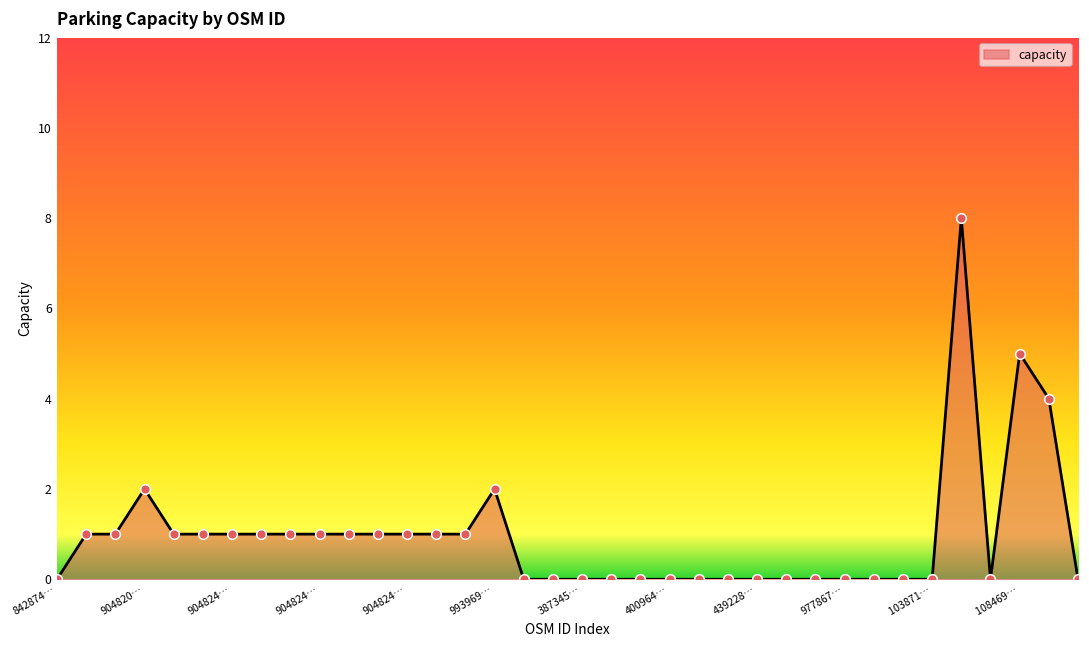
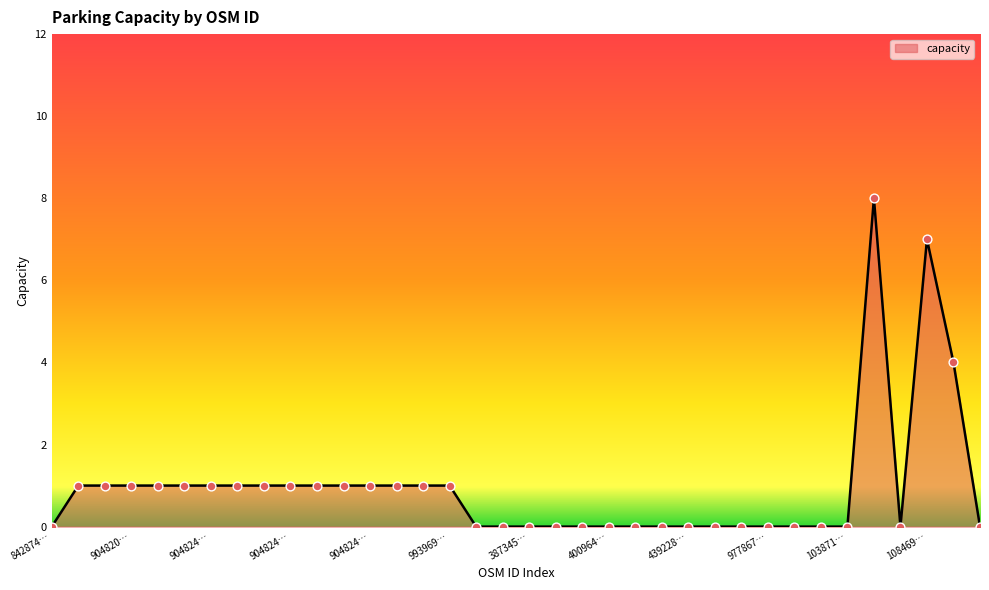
904820…: 2 -> 1
993969…: 2 -> 1
108469…: 5 -> 7
